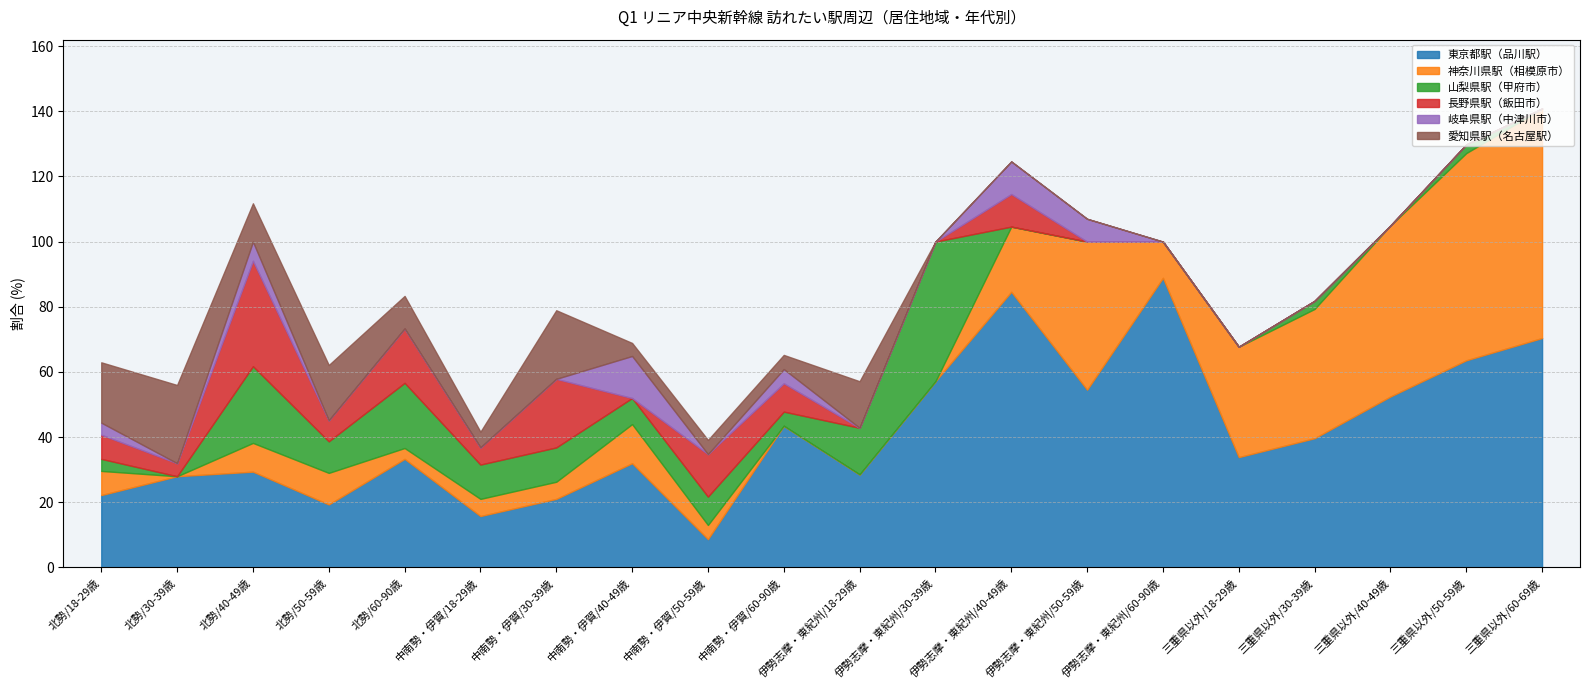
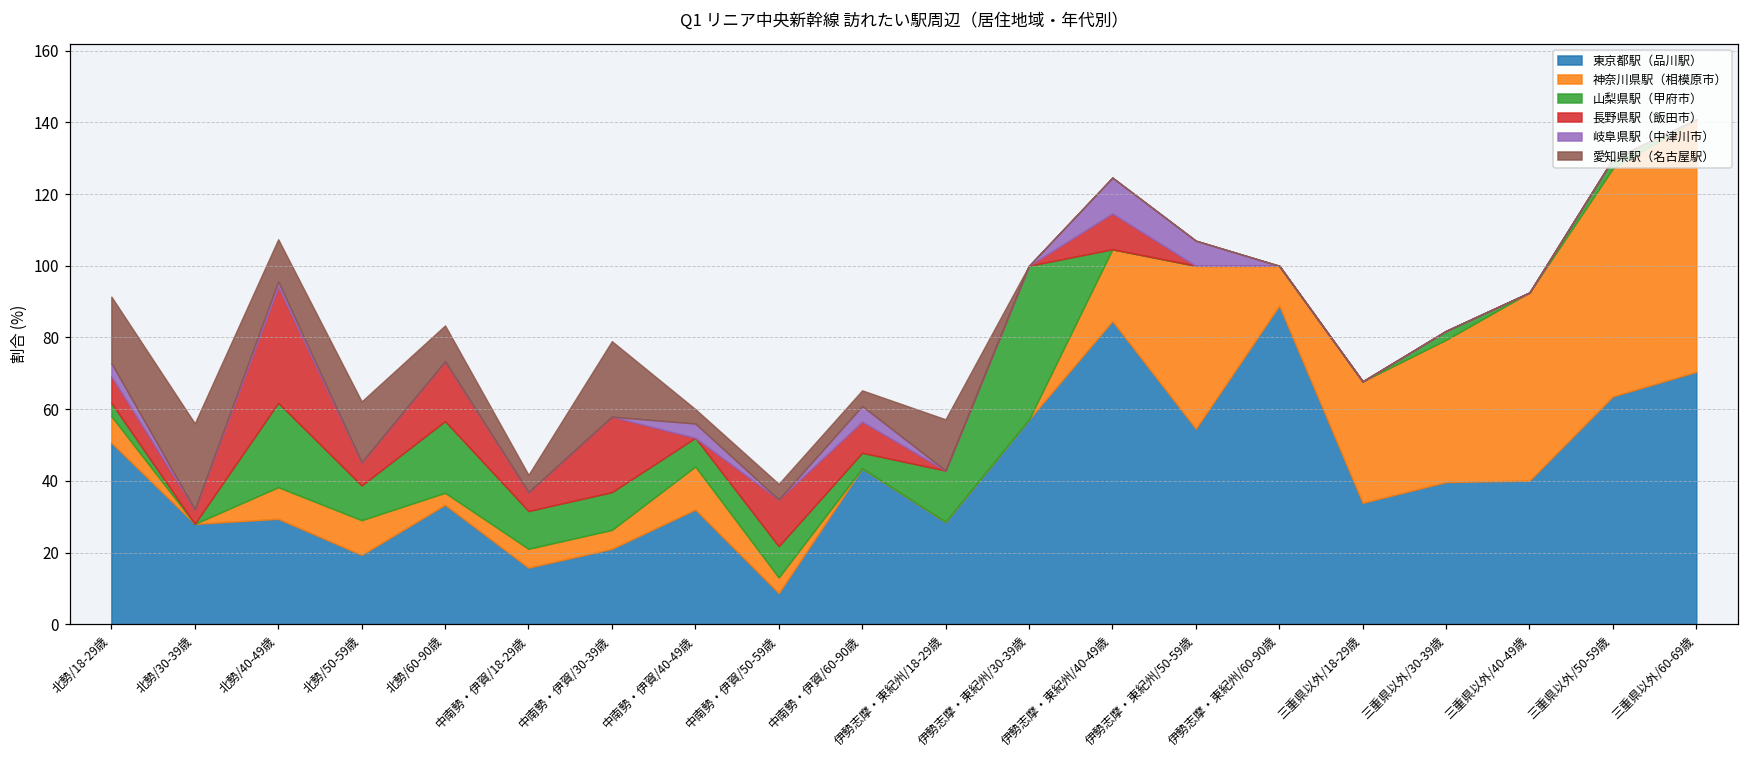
東京都駅（品川駅）, 北勢/18-29歳: 22 -> 51
岐阜県駅（中津川市）, 北勢/40-49歳: 6 -> 2
岐阜県駅（中津川市）, 中南勢・伊賀/40-49歳: 13 -> 4
東京都駅（品川駅）, 三重県以外/40-49歳: 52 -> 40
